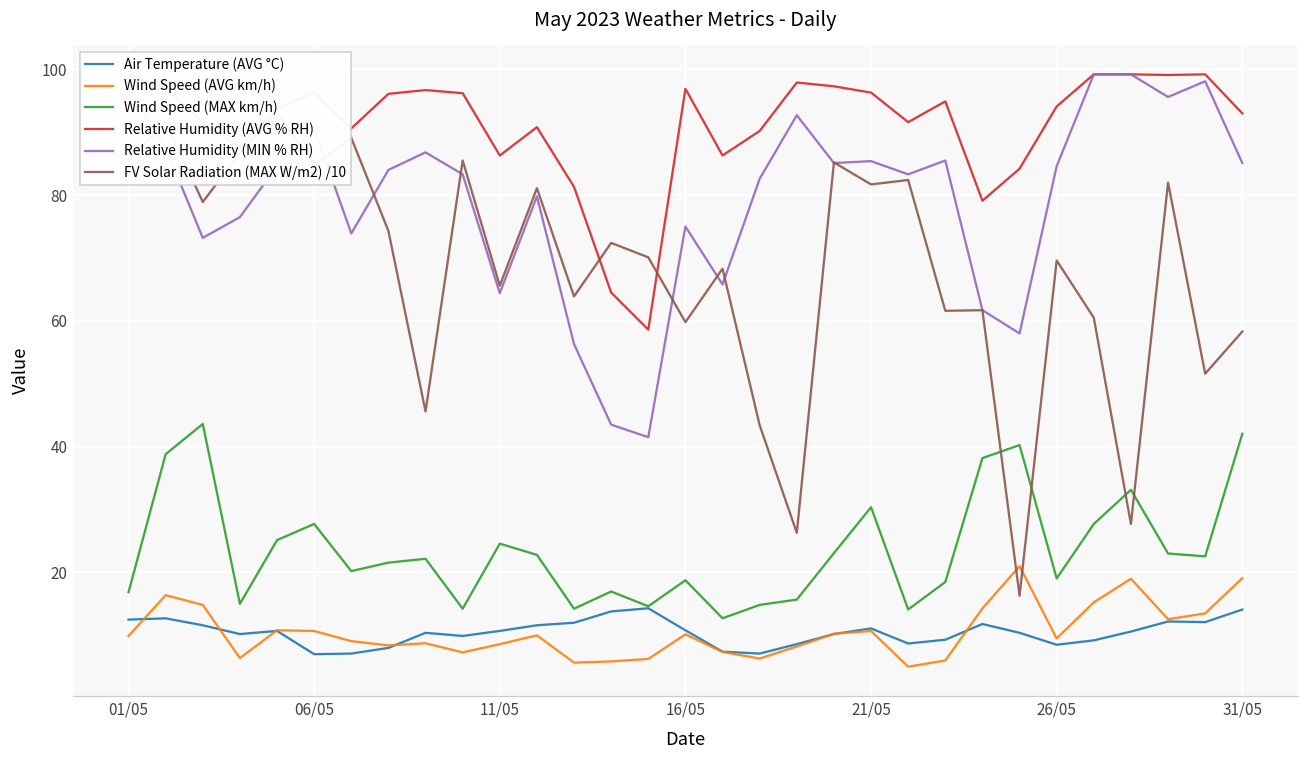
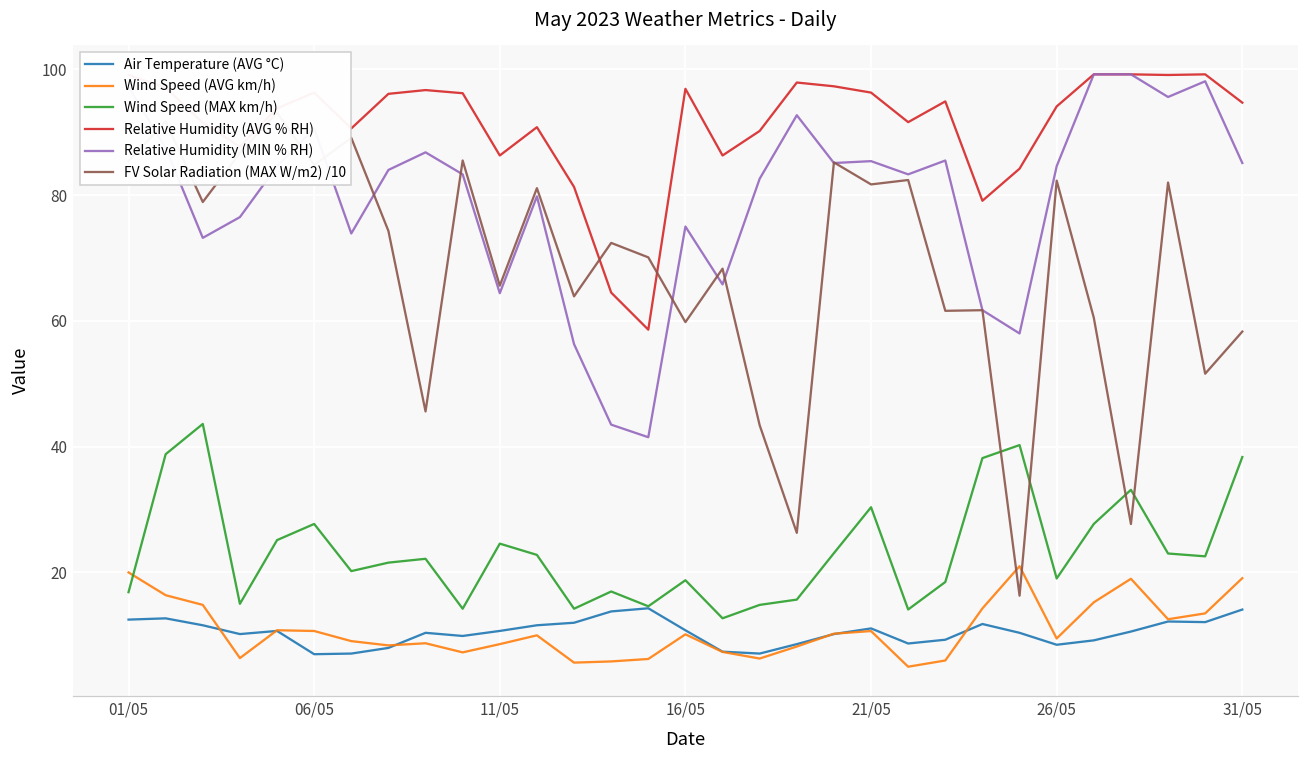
Wind Speed (AVG km/h), 01/05: 10 -> 20
FV Solar Radiation (MAX W/m2) /10, 26/05: 70 -> 82
Wind Speed (MAX km/h), 31/05: 42 -> 38
Relative Humidity (AVG % RH), 31/05: 93 -> 95
